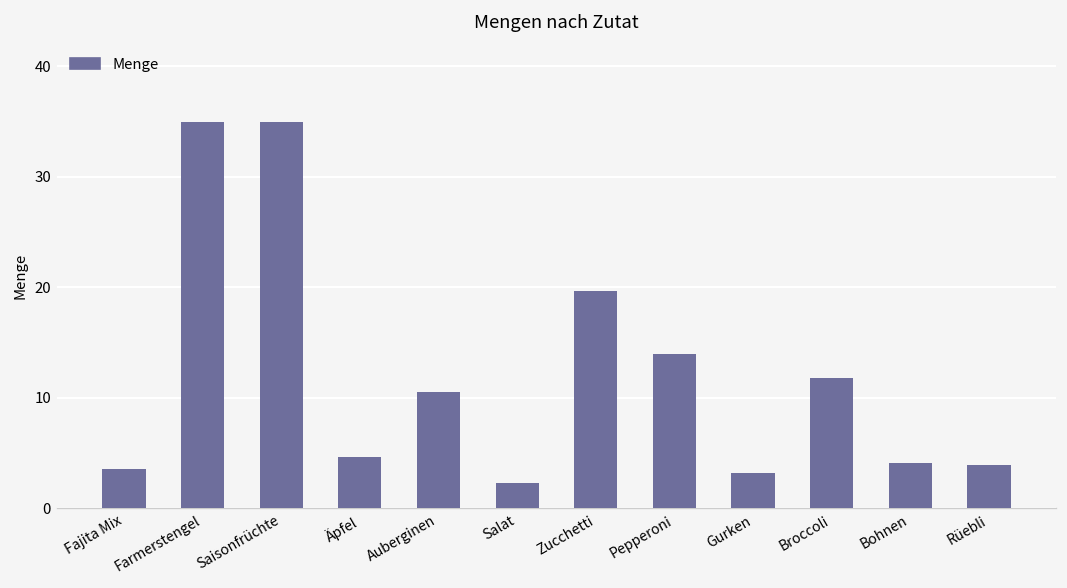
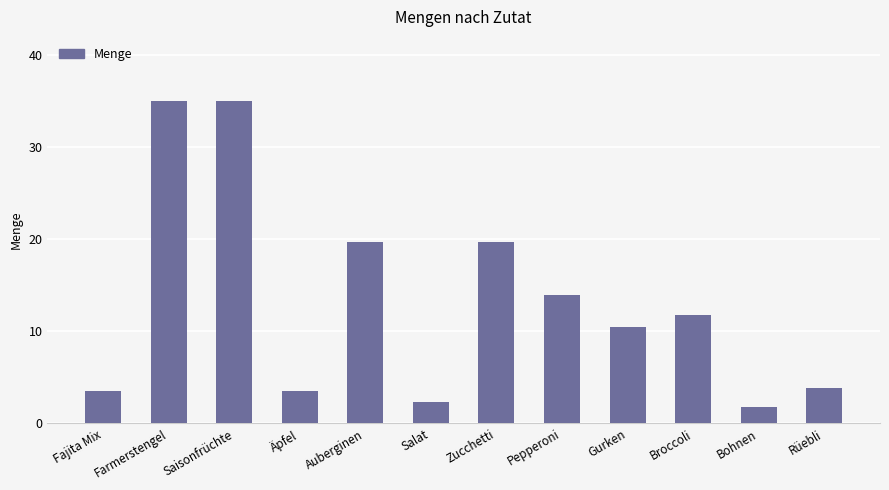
Äpfel: 5 -> 4
Auberginen: 11 -> 20
Gurken: 3 -> 10
Bohnen: 4 -> 2
